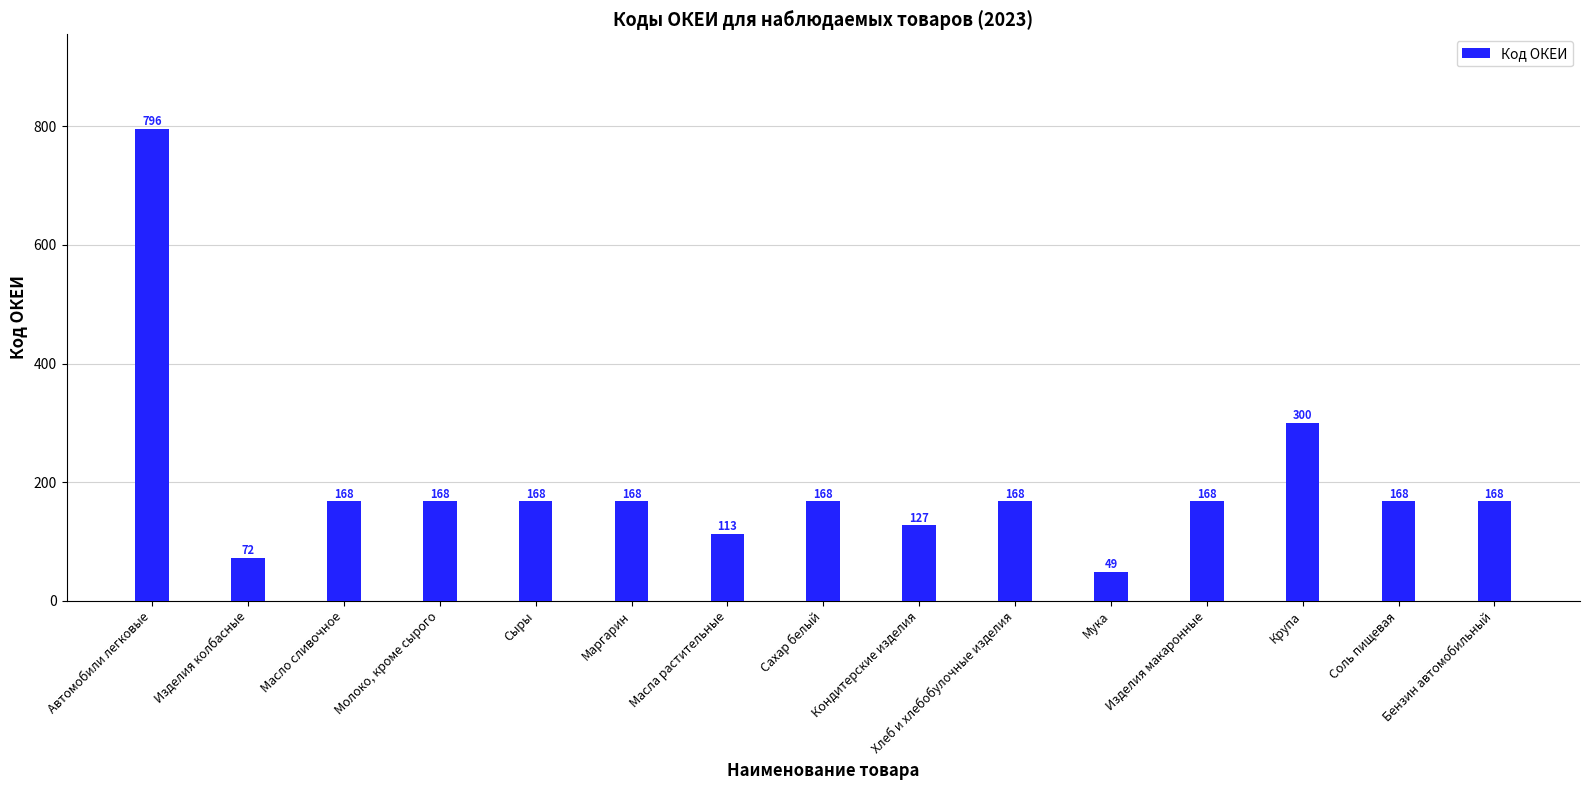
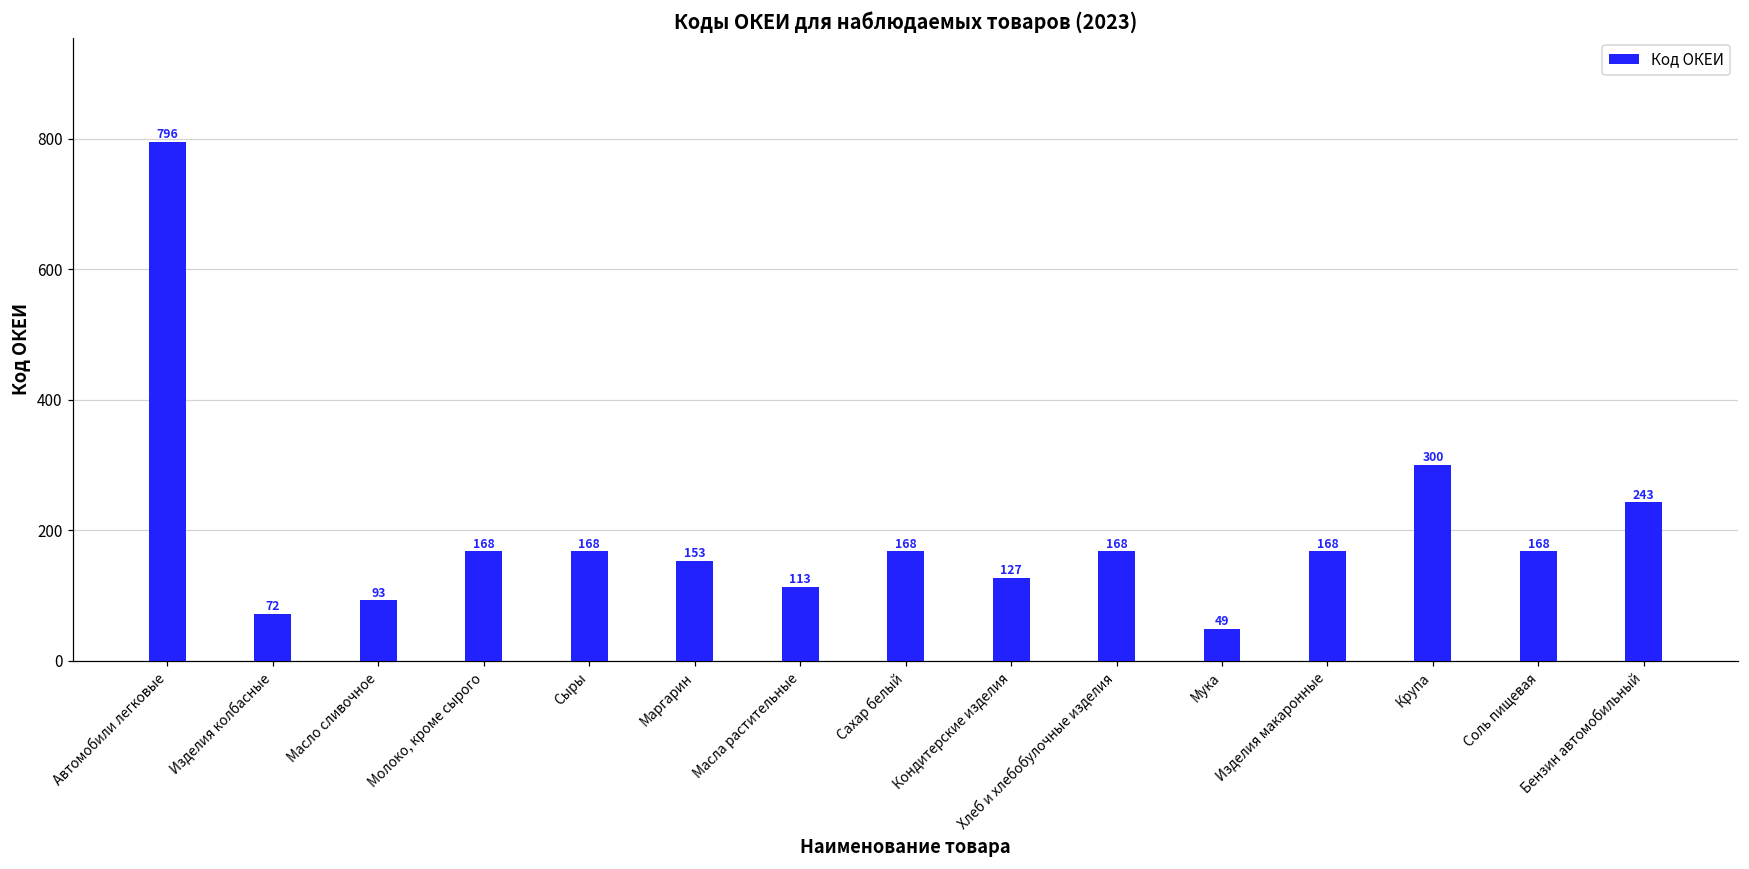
Масло сливочное: 168 -> 93
Маргарин: 168 -> 153
Бензин автомобильный: 168 -> 243
